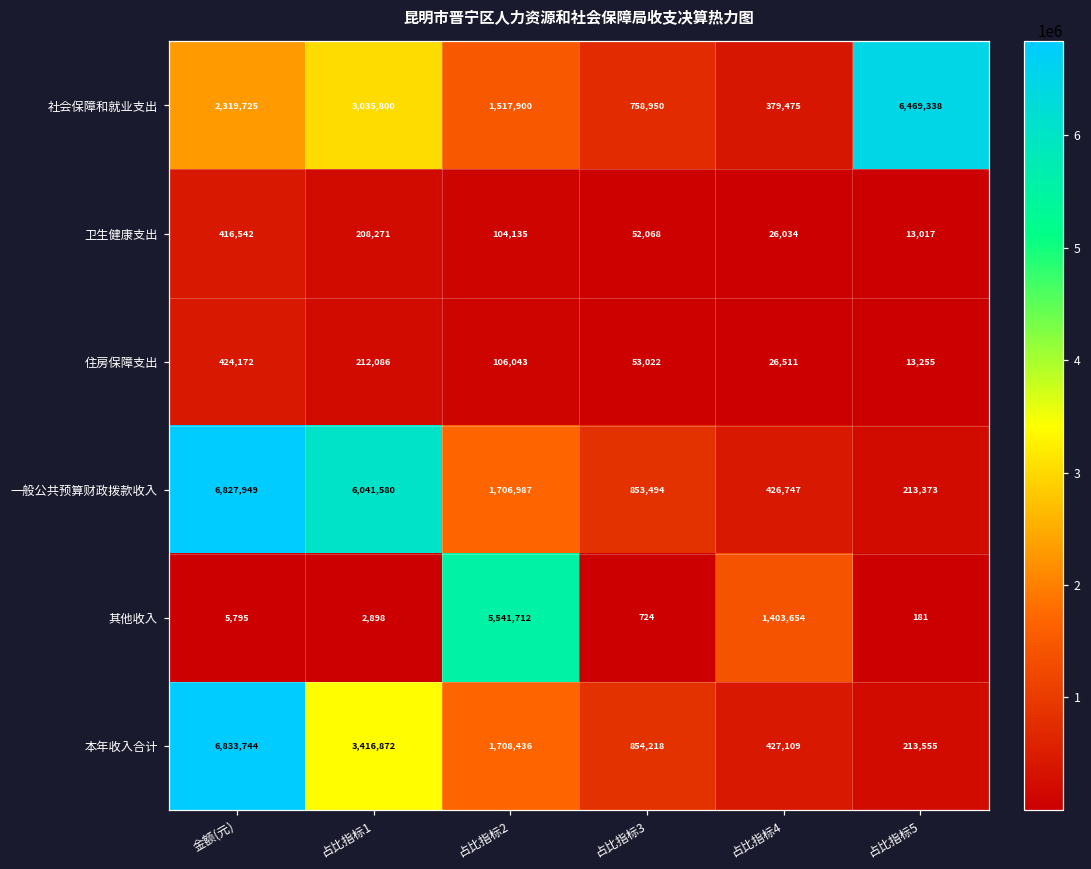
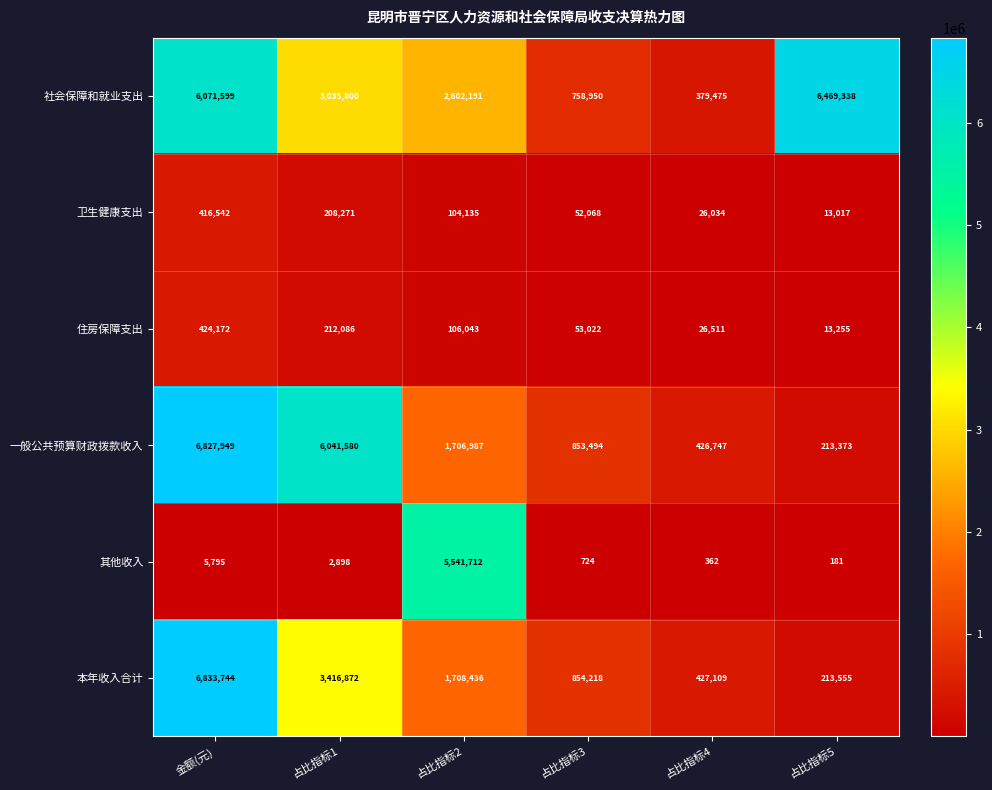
社会保障和就业支出, 金额(元): 2,319,725 -> 6,071,599
社会保障和就业支出, 占比指标2: 1,517,900 -> 2,602,191
其他收入, 占比指标4: 1,403,654 -> 362
